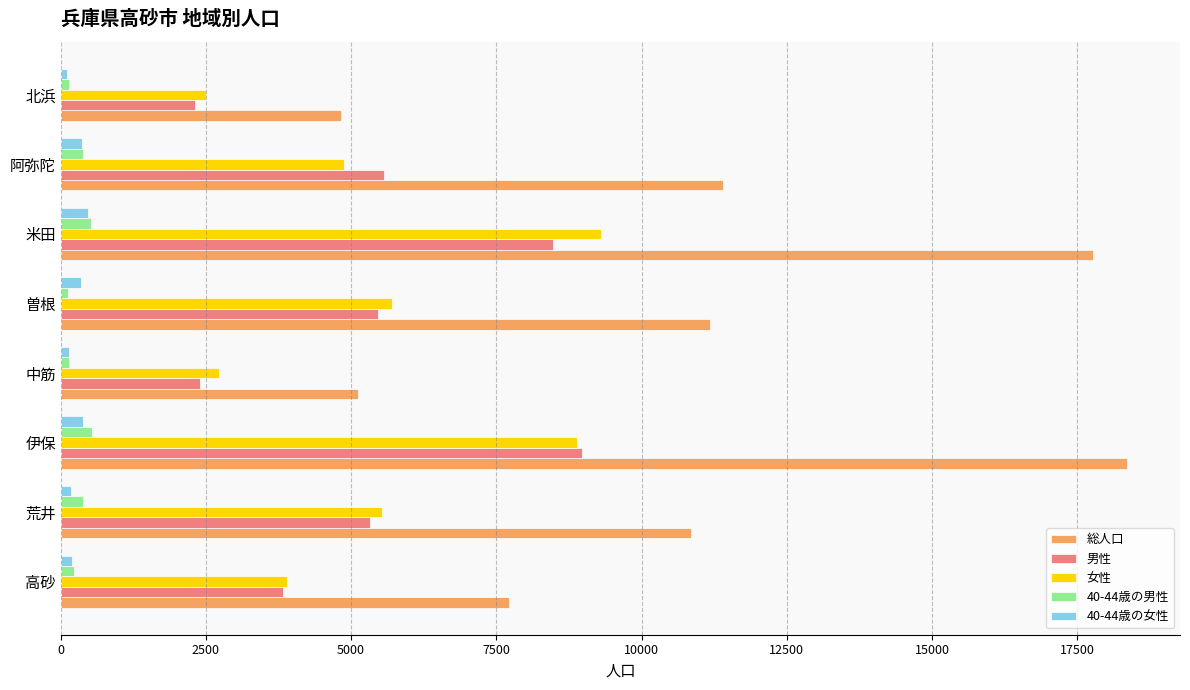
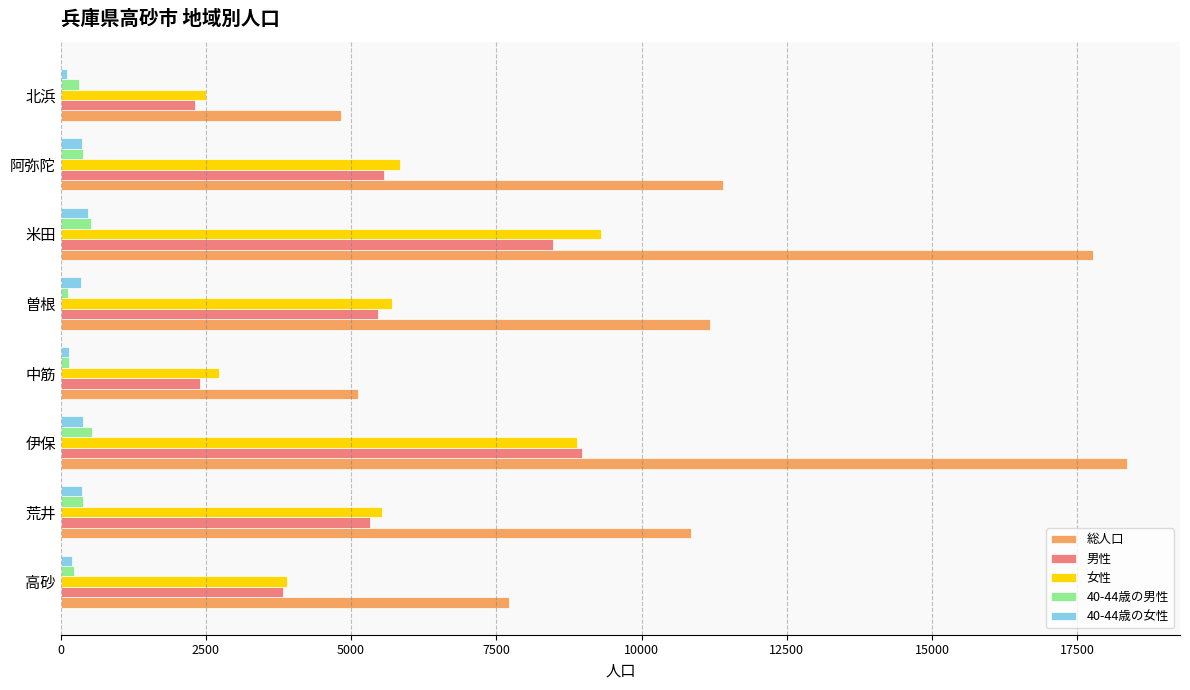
40-44歳の男性, 北浜: 100 -> 300
女性, 阿弥陀: 4900 -> 5800
40-44歳の女性, 荒井: 200 -> 400
